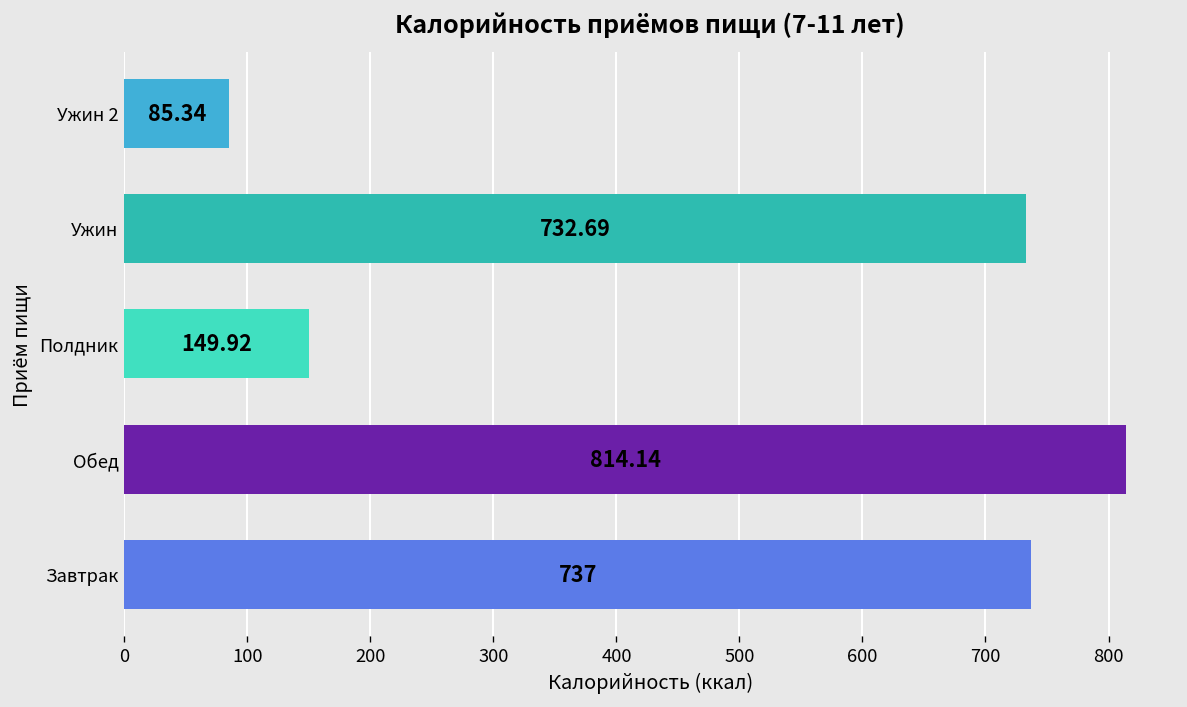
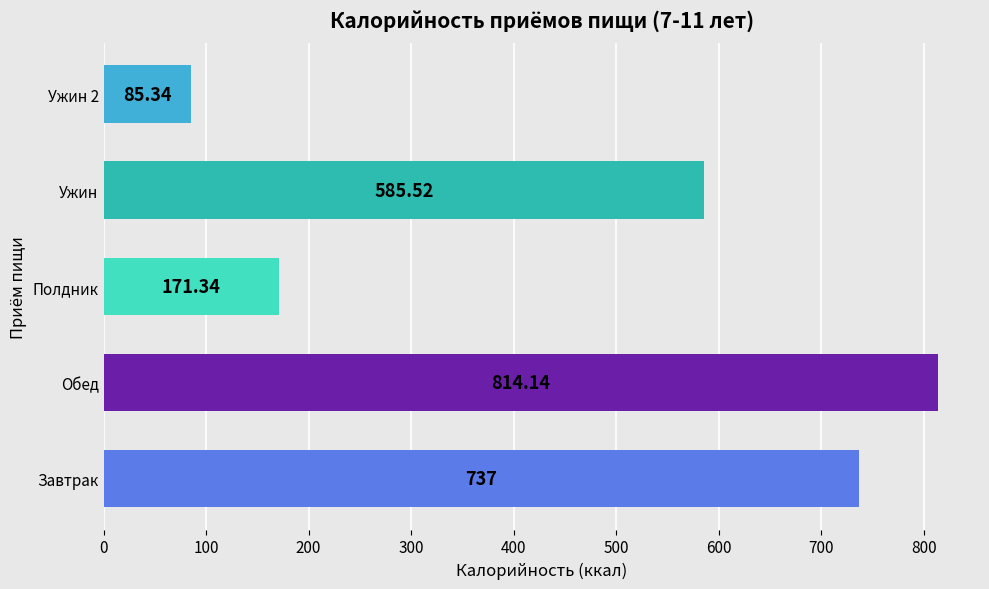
Ужин: 732.69 -> 585.52
Полдник: 149.92 -> 171.34
